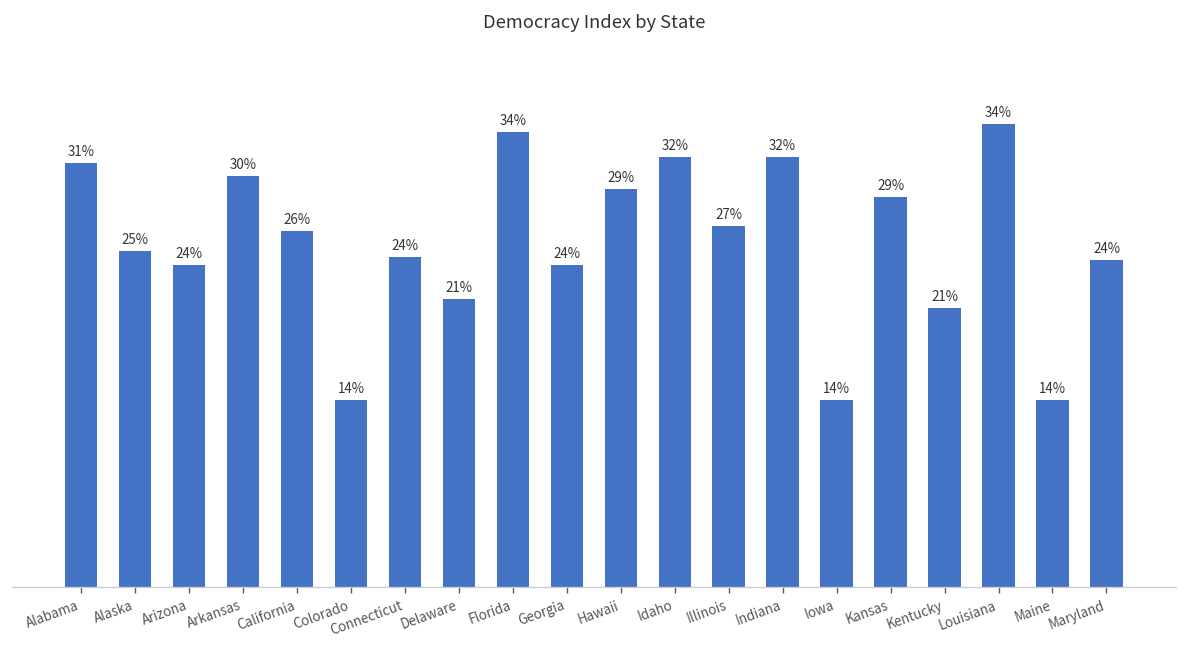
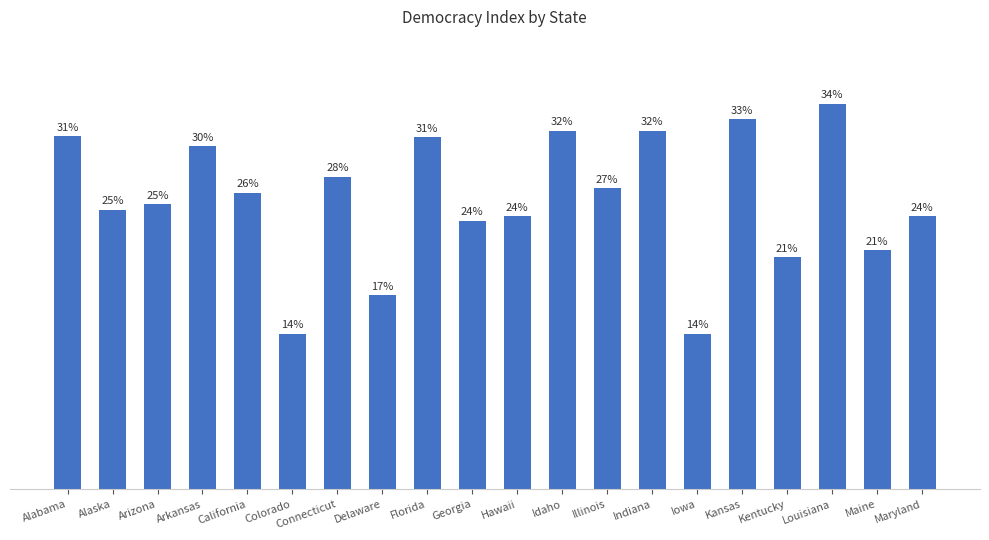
Arizona: 24% -> 25%
Connecticut: 24% -> 28%
Delaware: 21% -> 17%
Florida: 34% -> 31%
Hawaii: 29% -> 24%
Kansas: 29% -> 33%
Maine: 14% -> 21%
